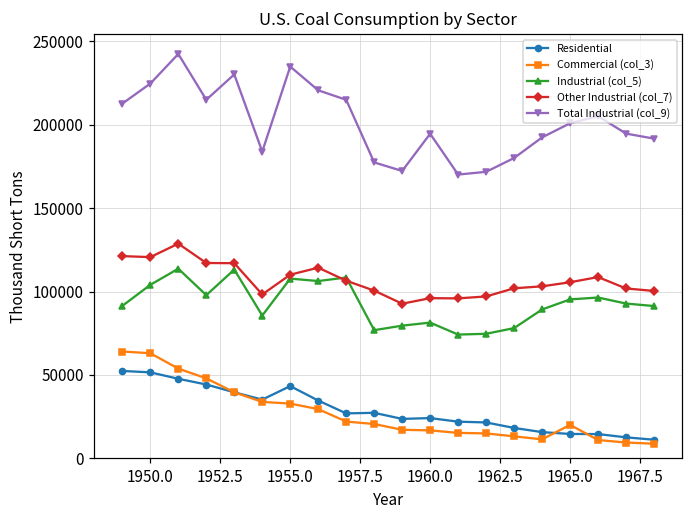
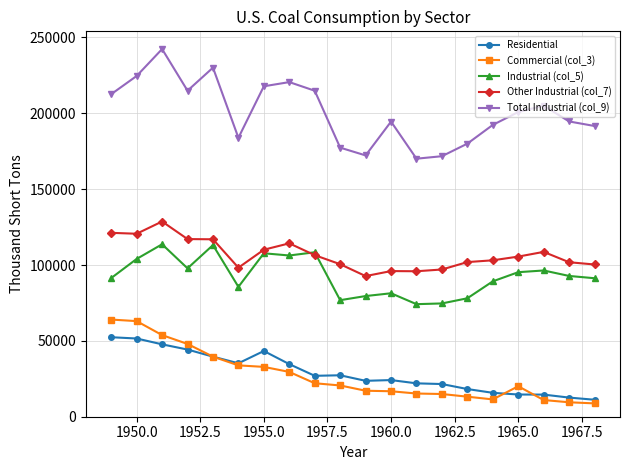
Total Industrial (col_9), 1955.0: 235000 -> 218000
